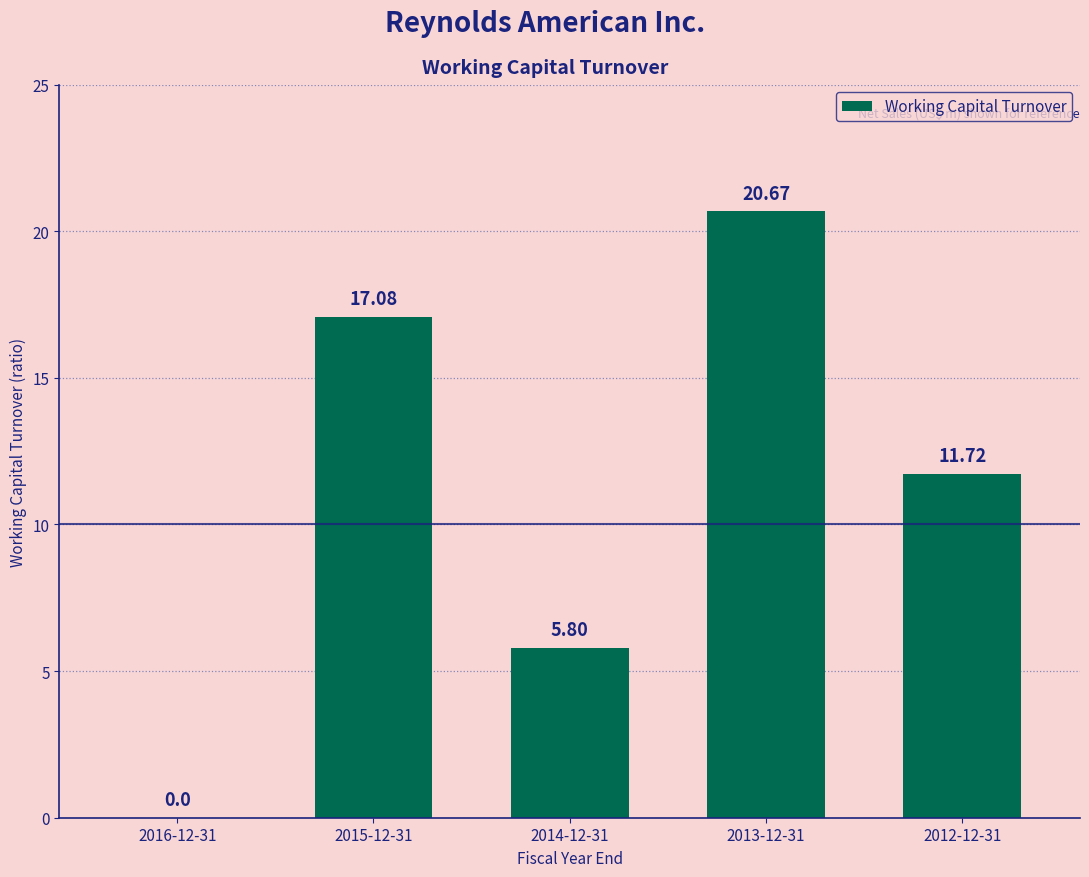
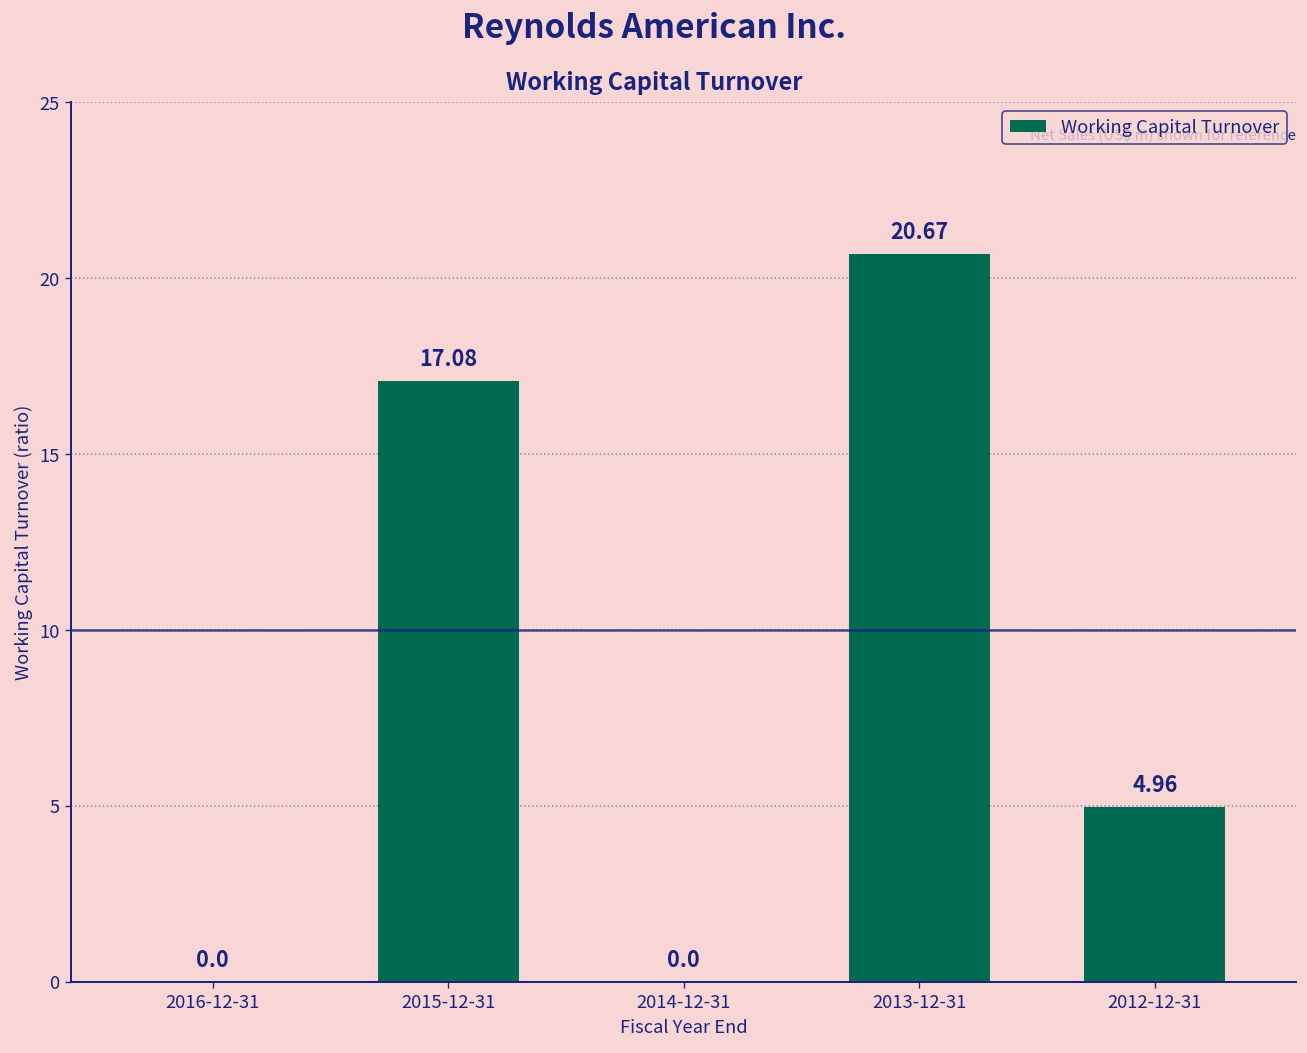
2014-12-31: 5.80 -> 0.0
2012-12-31: 11.72 -> 4.96
